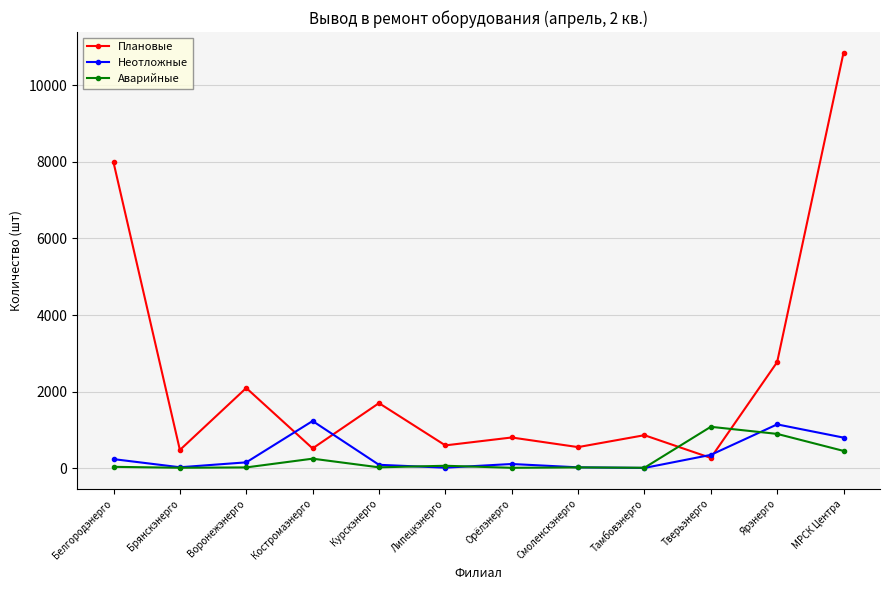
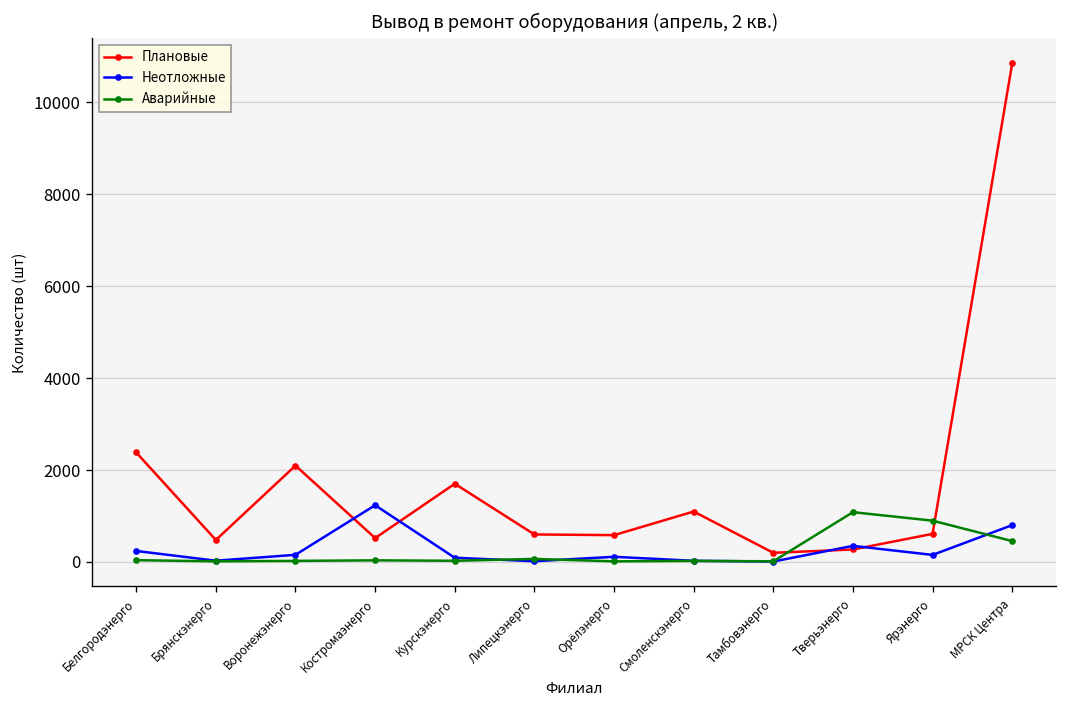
Плановые, Белгородэнерго: 8000 -> 2400
Аварийные, Костромаэнерго: 300 -> 0
Плановые, Орёлэнерго: 800 -> 600
Плановые, Смоленскэнерго: 600 -> 1100
Плановые, Тамбовэнерго: 900 -> 200
Плановые, Ярэнерго: 2800 -> 600
Неотложные, Ярэнерго: 1100 -> 200
